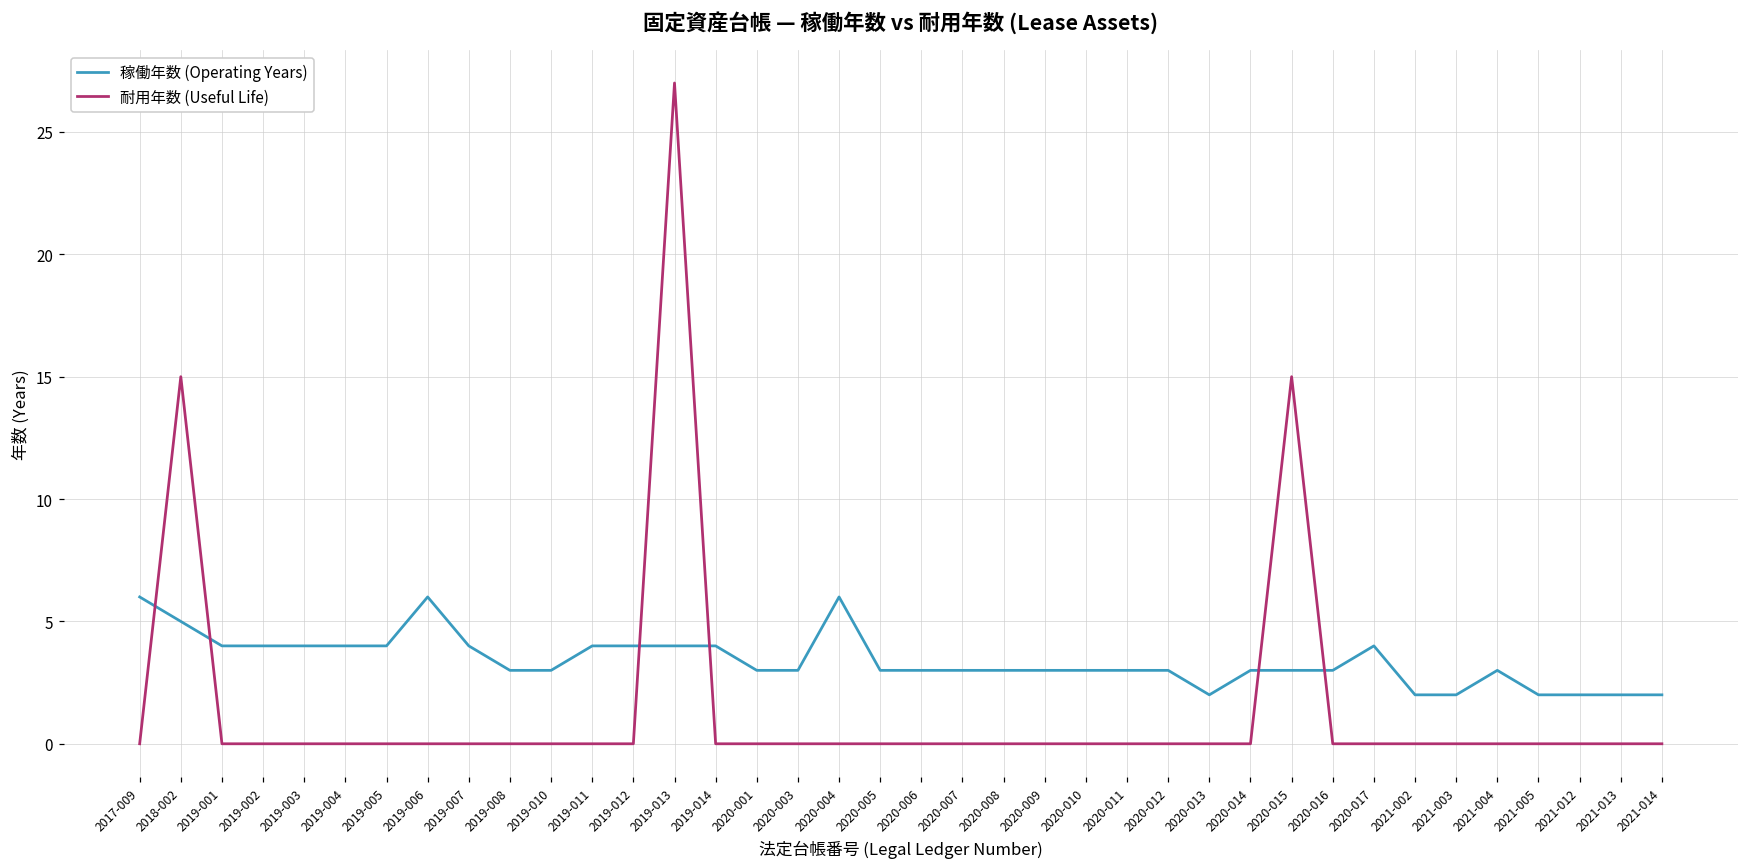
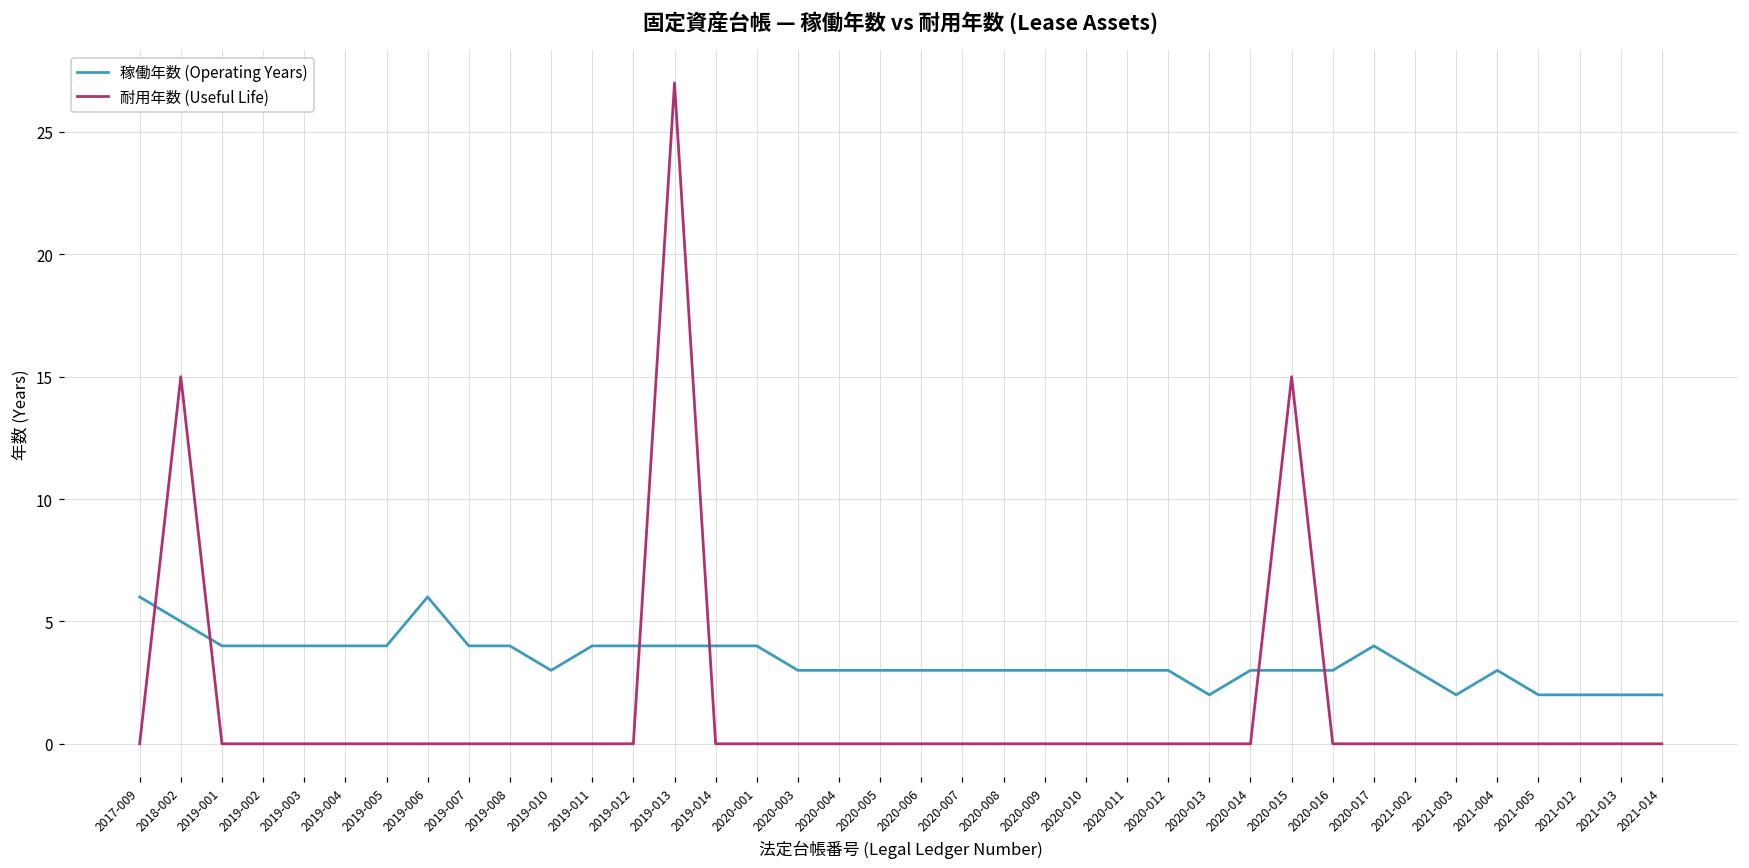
稼働年数 (Operating Years), 2019-008: 3 -> 4
稼働年数 (Operating Years), 2020-001: 3 -> 4
稼働年数 (Operating Years), 2020-004: 6 -> 3
稼働年数 (Operating Years), 2021-002: 2 -> 3
